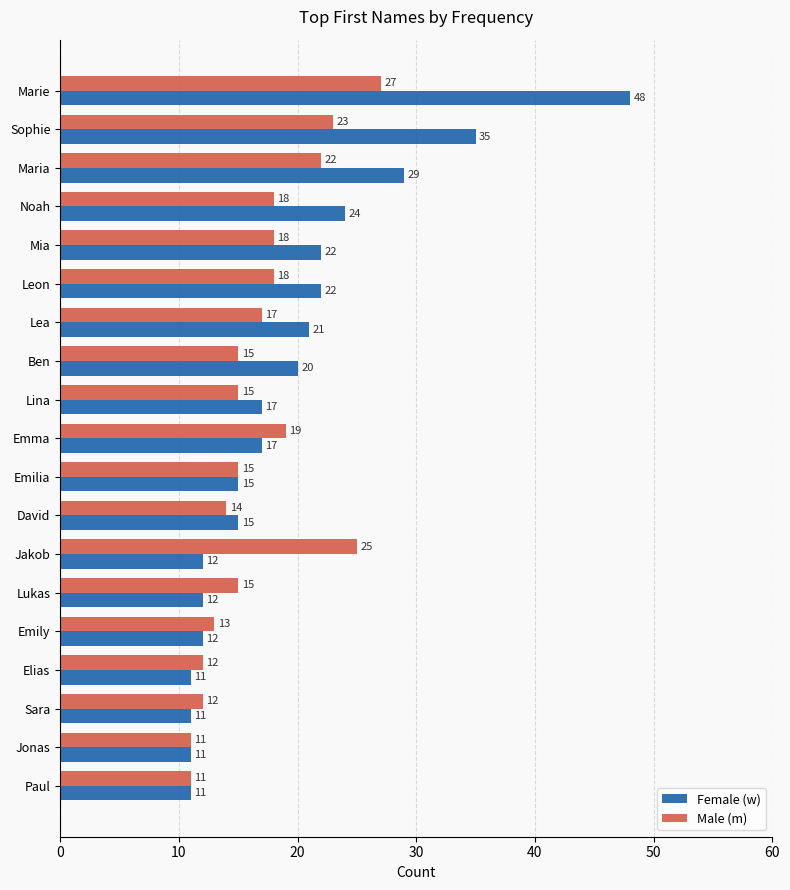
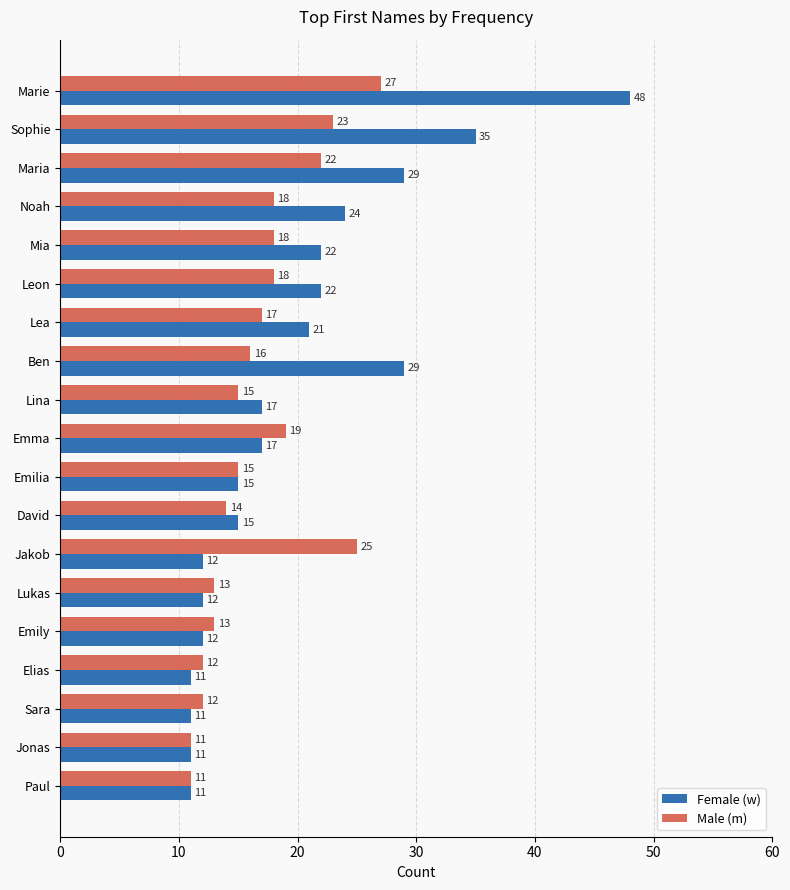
Male (m), Ben: 15 -> 16
Female (w), Ben: 20 -> 29
Male (m), Lukas: 15 -> 13
